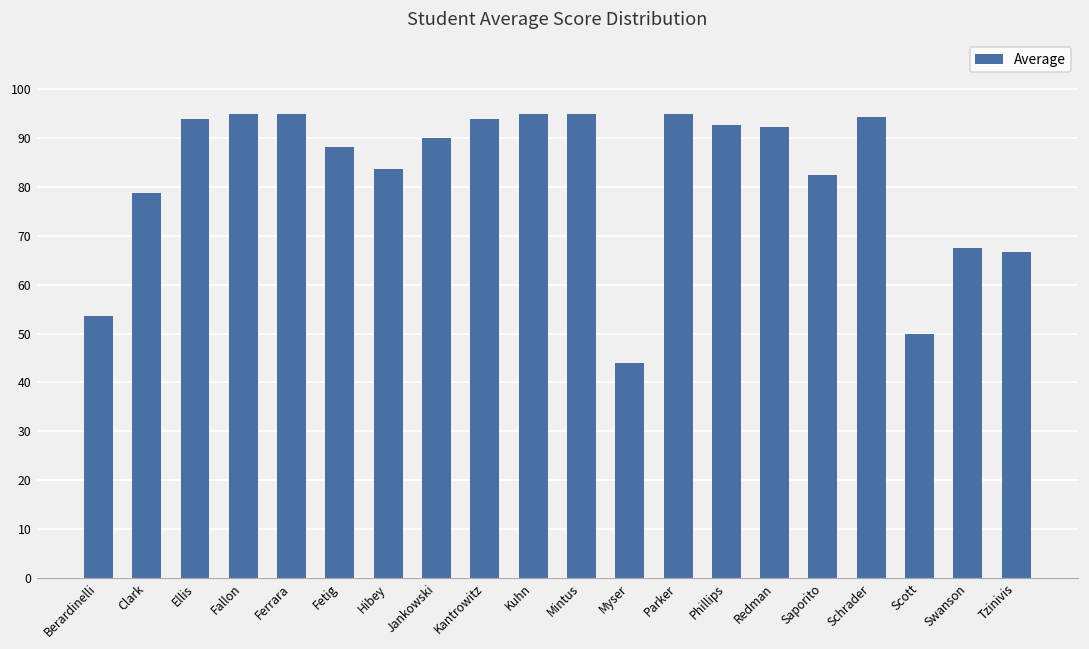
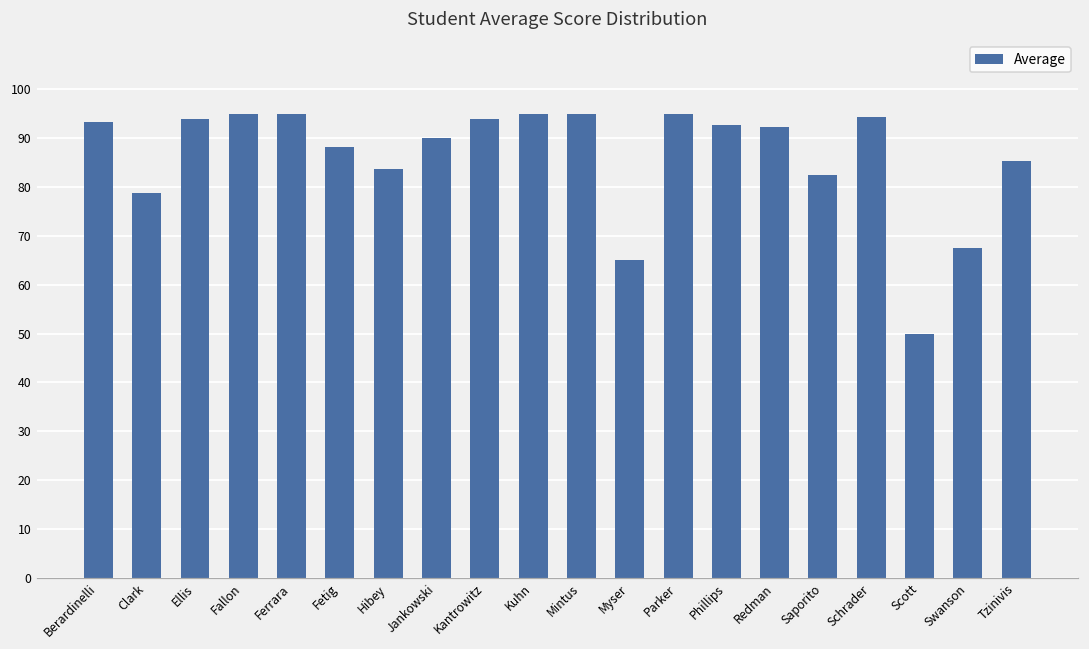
Berardinelli: 54 -> 93
Myser: 44 -> 65
Tzinivis: 67 -> 85
